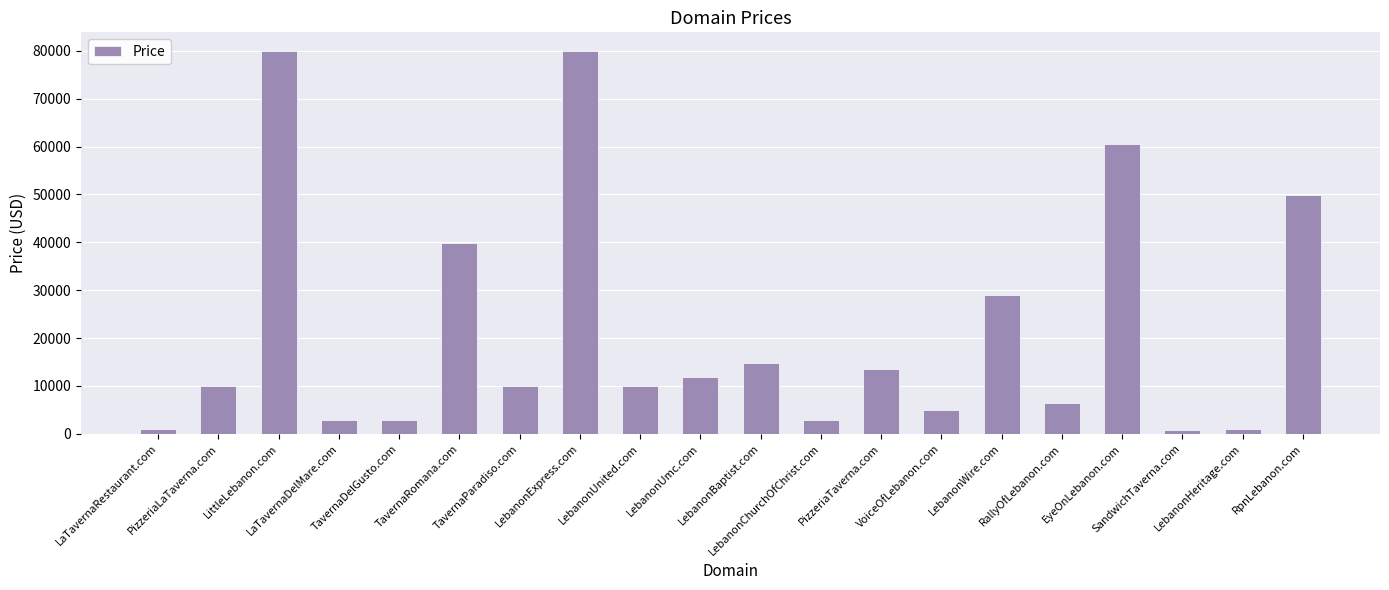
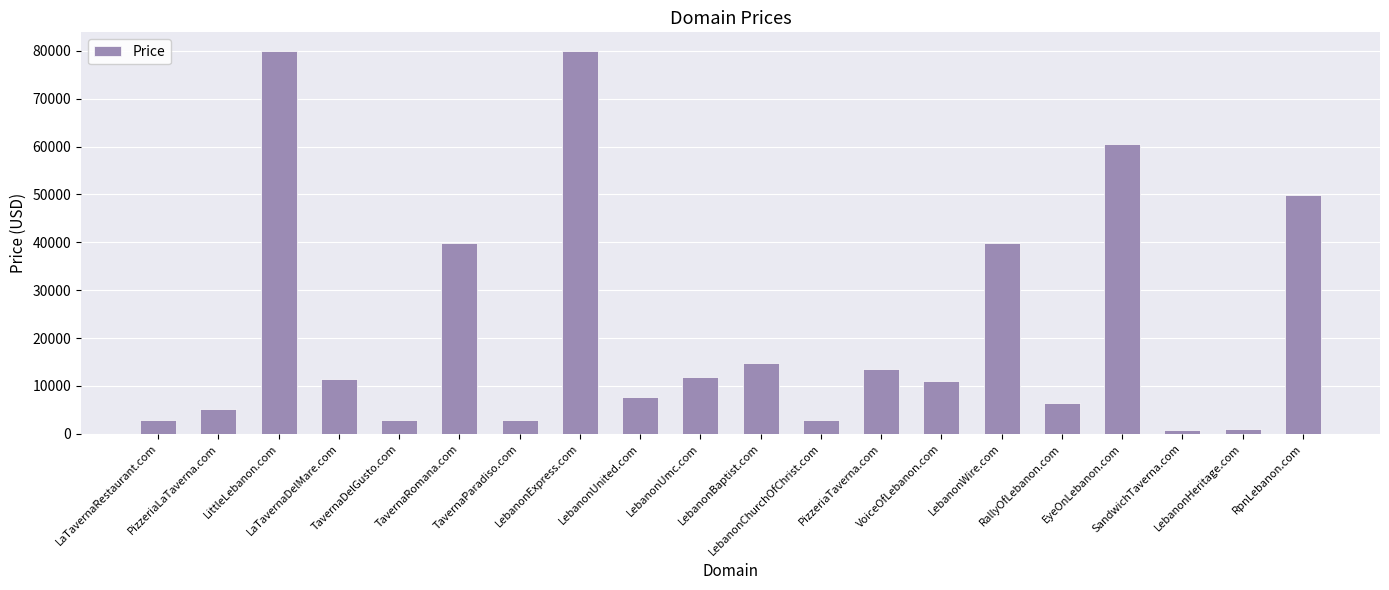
LaTavernaRestaurant.com: 1000 -> 3000
PizzeriaLaTaverna.com: 10000 -> 5000
LaTavernaDelMare.com: 3000 -> 11000
TavernaParadiso.com: 10000 -> 3000
LebanonUnited.com: 10000 -> 8000
VoiceOfLebanon.com: 5000 -> 11000
LebanonWire.com: 29000 -> 40000
